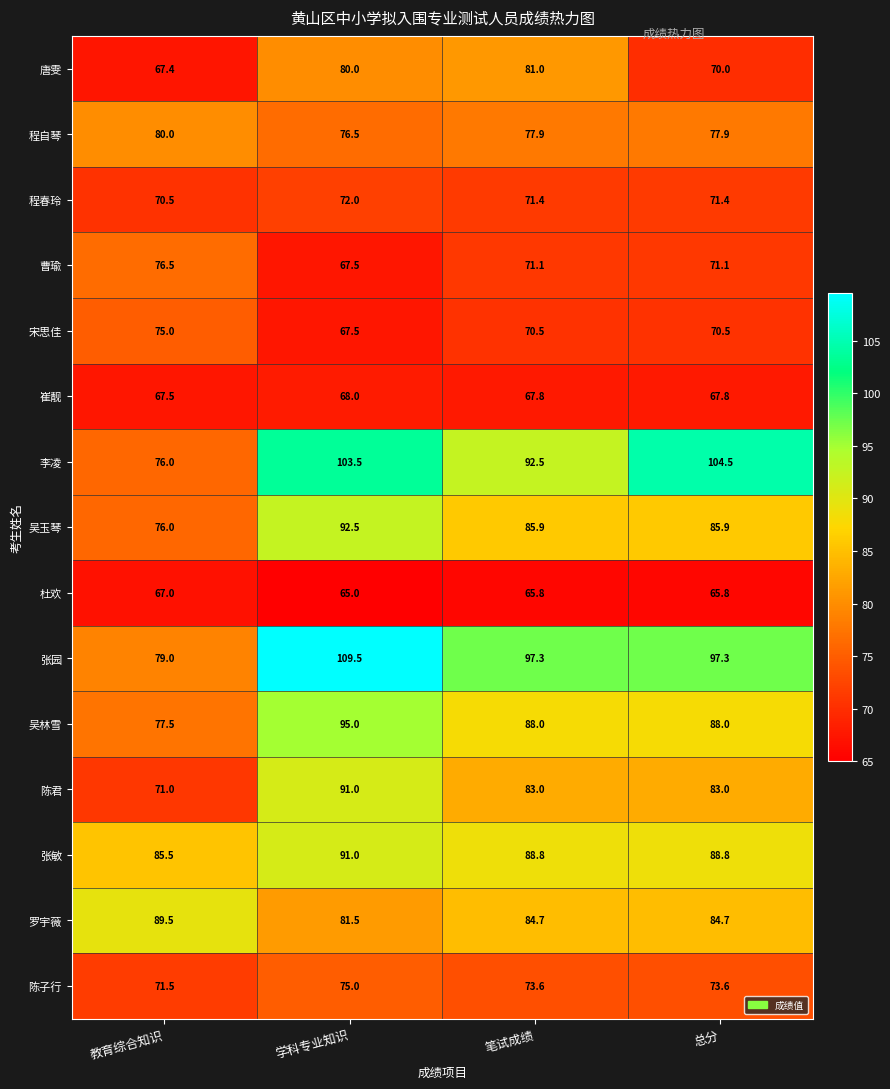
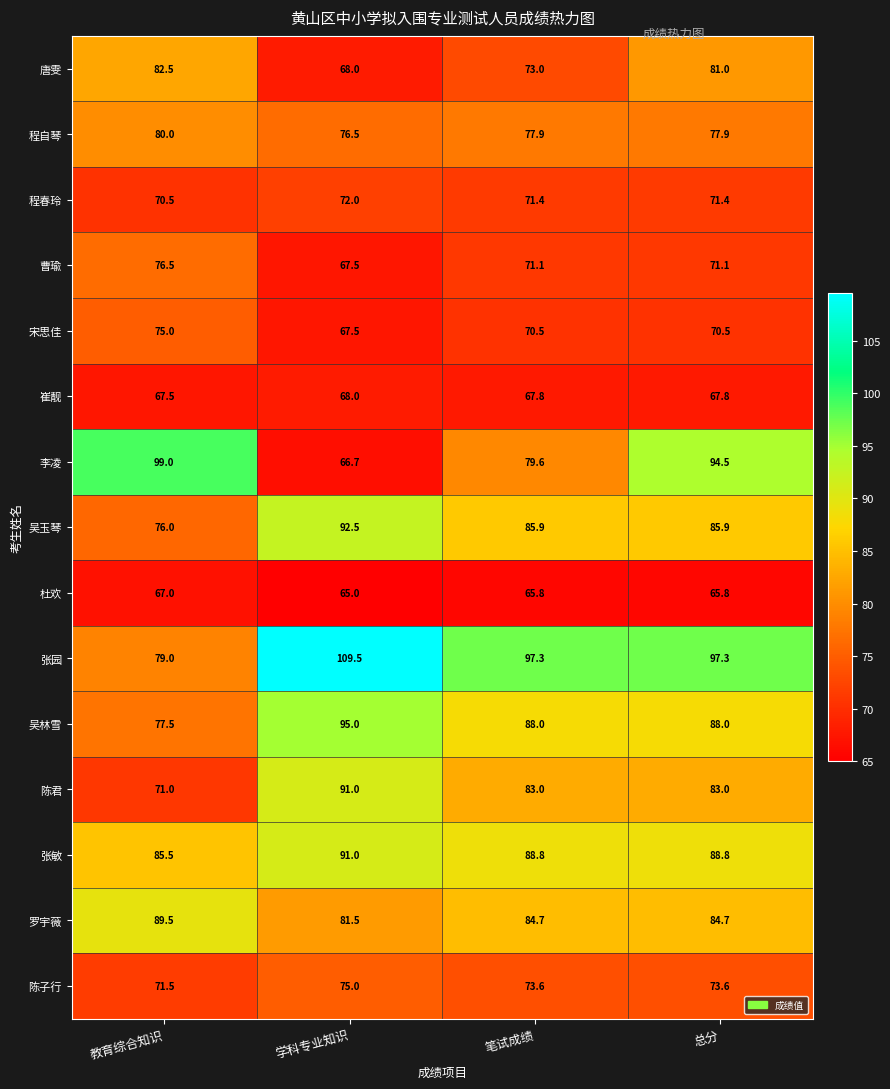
唐雯, 教育综合知识: 67.4 -> 82.5
唐雯, 学科专业知识: 80.0 -> 68.0
唐雯, 笔试成绩: 81.0 -> 73.0
唐雯, 总分: 70.0 -> 81.0
李凌, 教育综合知识: 76.0 -> 99.0
李凌, 学科专业知识: 103.5 -> 66.7
李凌, 笔试成绩: 92.5 -> 79.6
李凌, 总分: 104.5 -> 94.5
